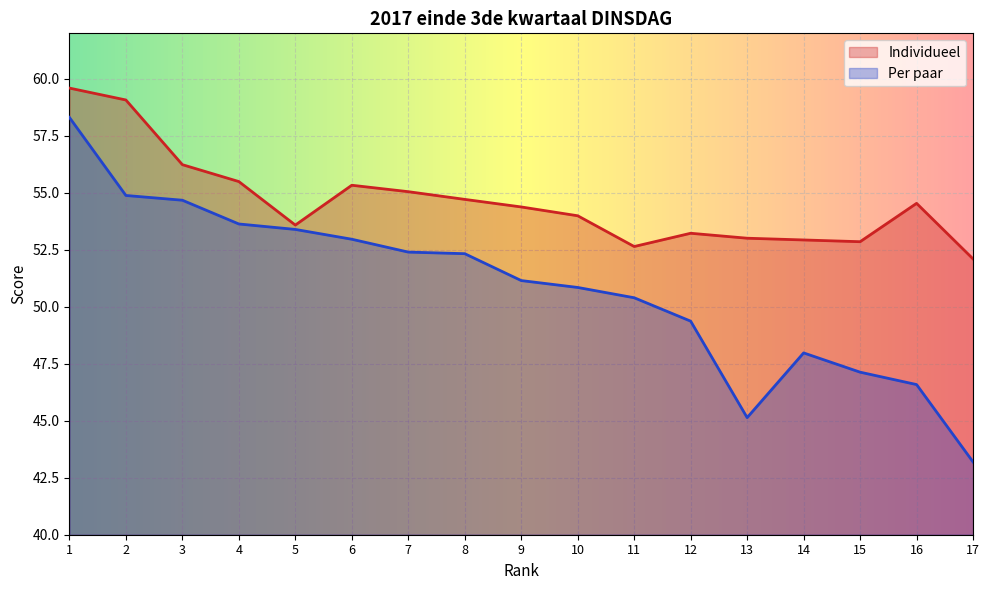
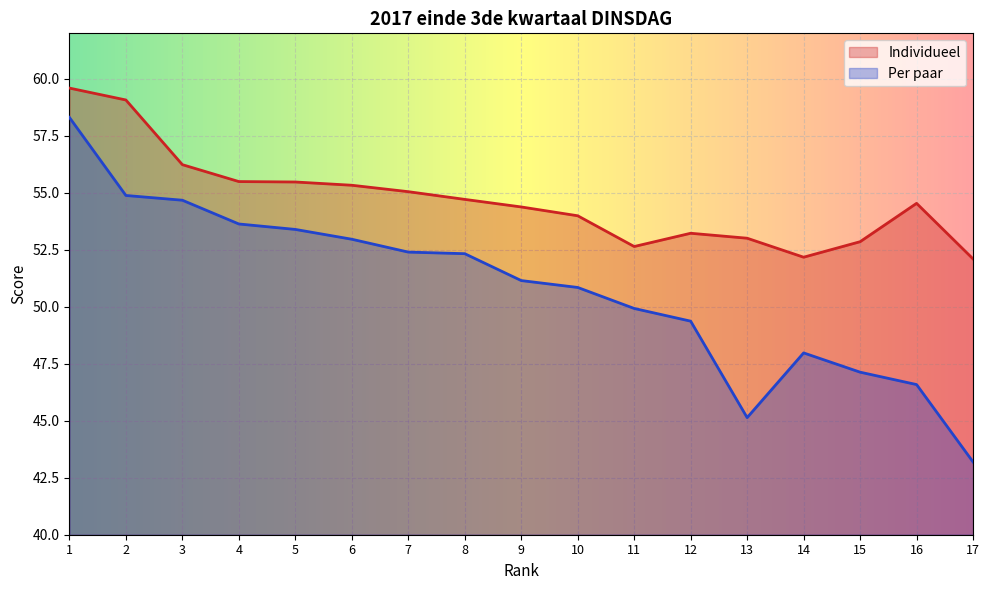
Individueel, 5: 53.6 -> 55.5
Per paar, 11: 50.4 -> 49.9
Individueel, 14: 52.9 -> 52.2
